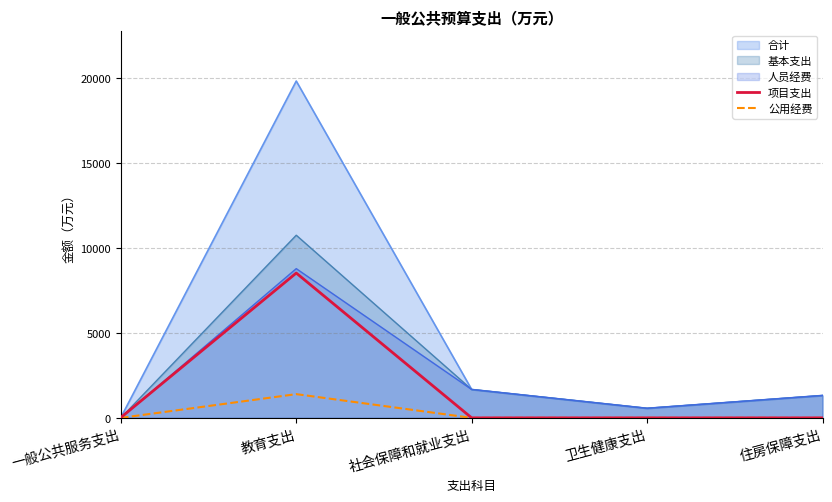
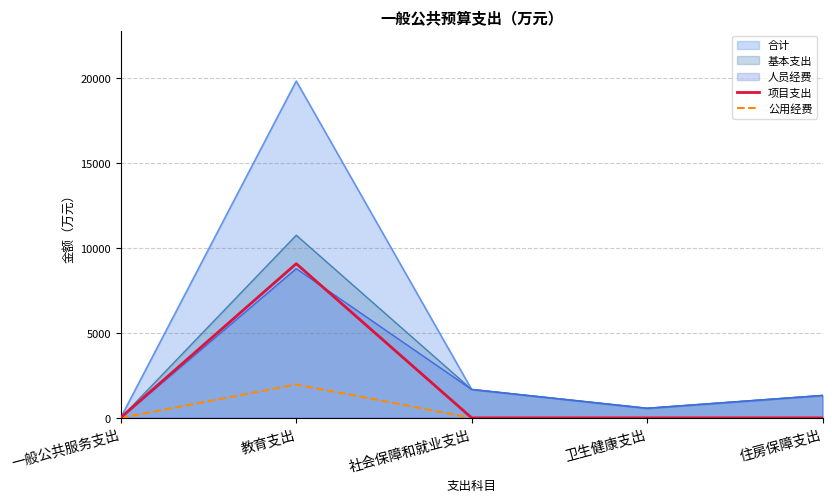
项目支出, 教育支出: 8500 -> 9100
公用经费, 教育支出: 1400 -> 2000
